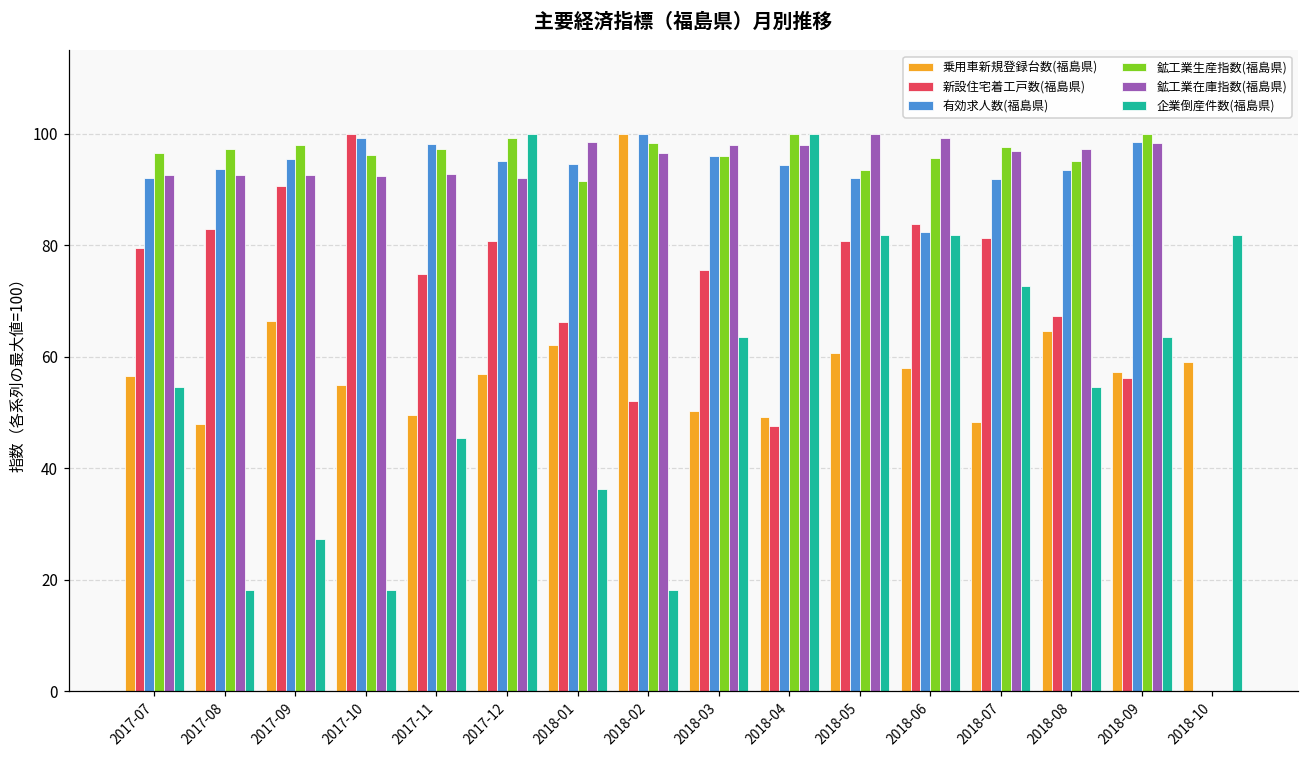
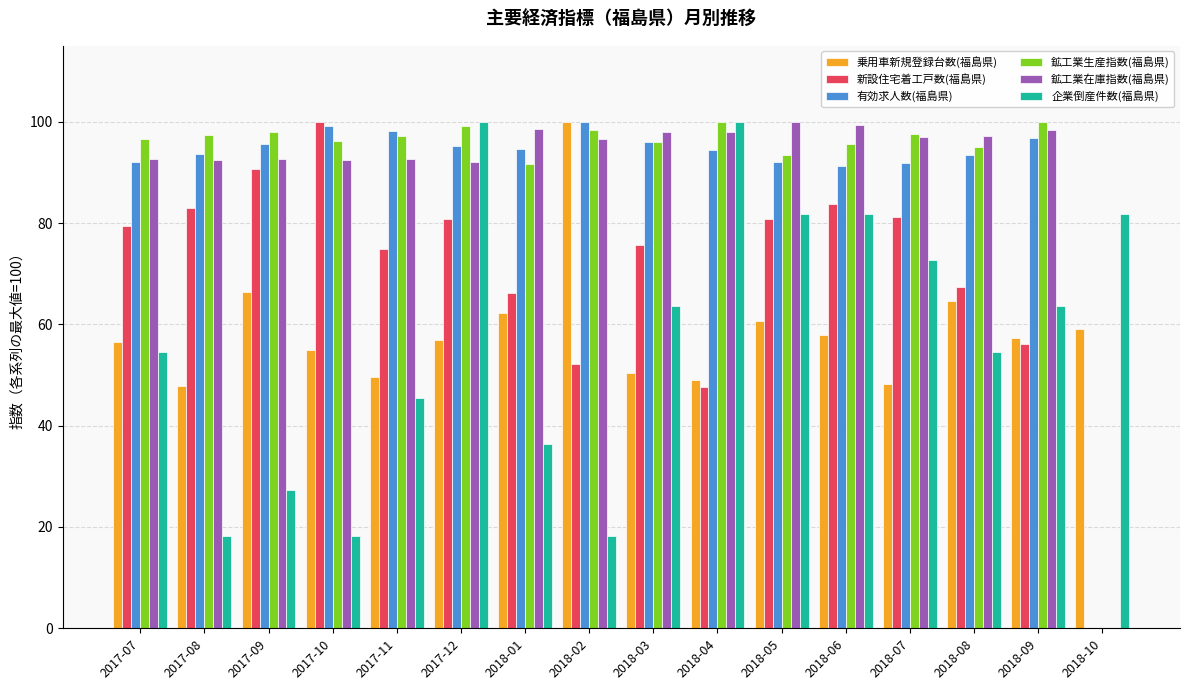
有効求人数(福島県), 2018-06: 82 -> 91
有効求人数(福島県), 2018-09: 99 -> 97
